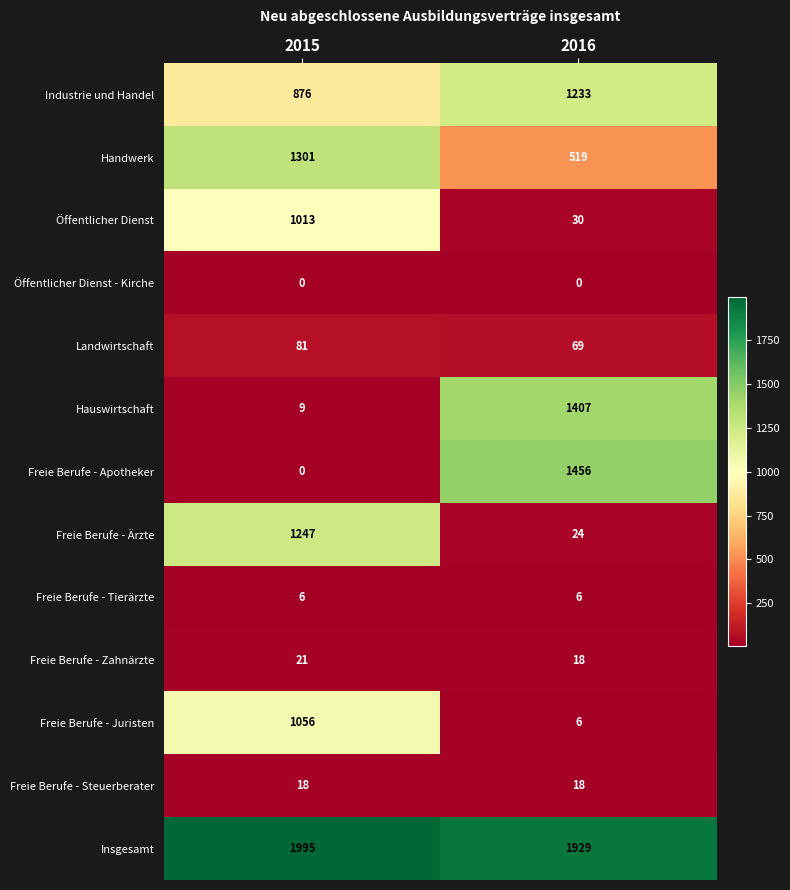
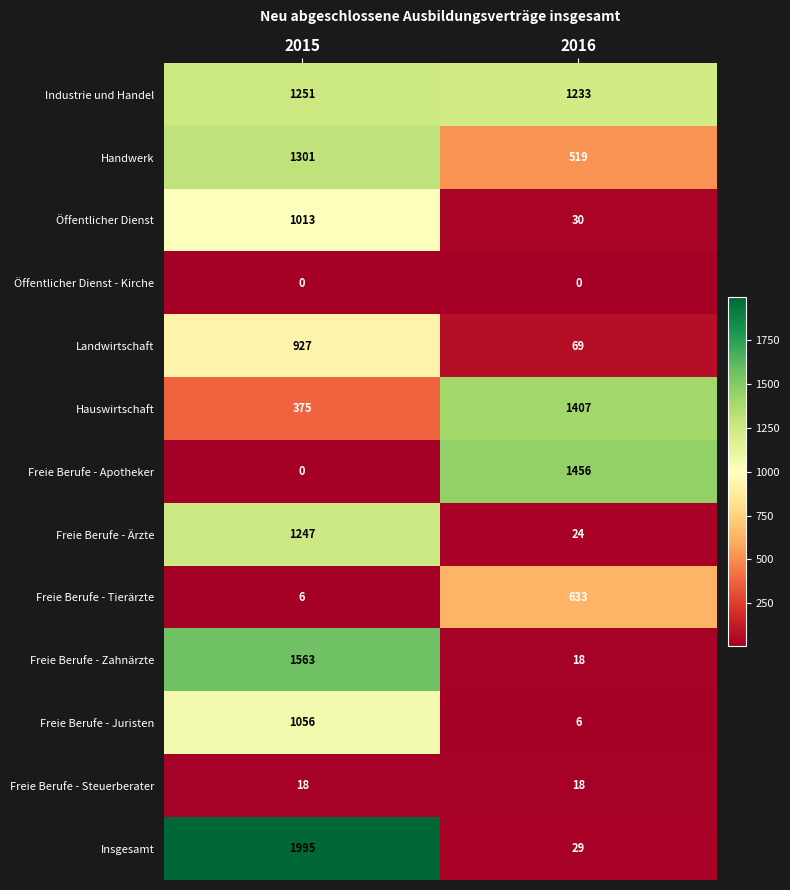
Industrie und Handel, 2015: 876 -> 1251
Landwirtschaft, 2015: 81 -> 927
Hauswirtschaft, 2015: 9 -> 375
Freie Berufe - Tierärzte, 2016: 6 -> 633
Freie Berufe - Zahnärzte, 2015: 21 -> 1563
Insgesamt, 2016: 1929 -> 29
